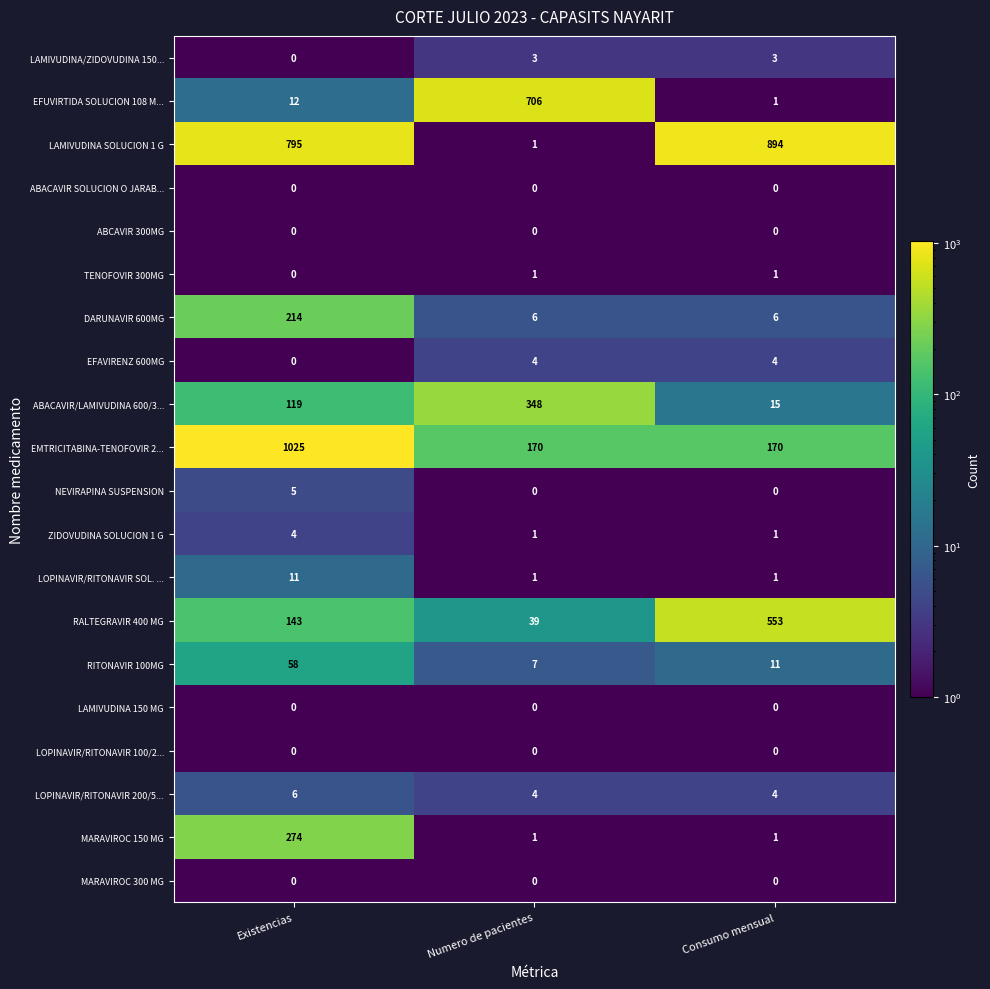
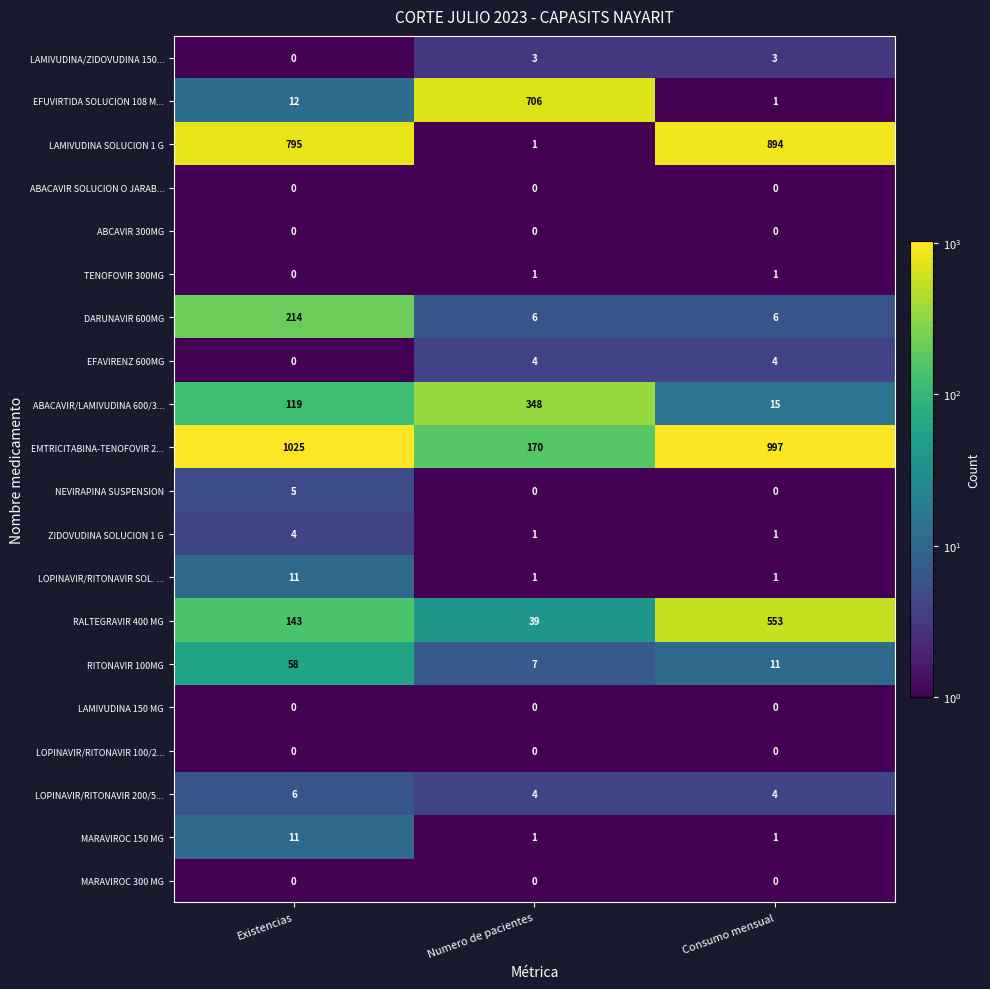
EMTRICITABINA-TENOFOVIR 2..., Consumo mensual: 170 -> 997
MARAVIROC 150 MG, Existencias: 274 -> 11
